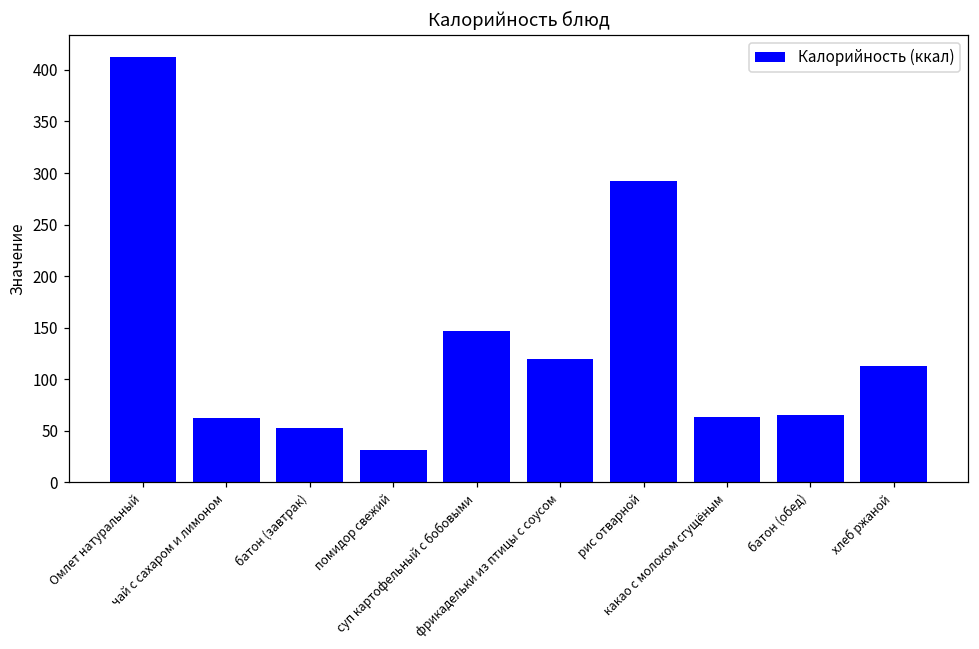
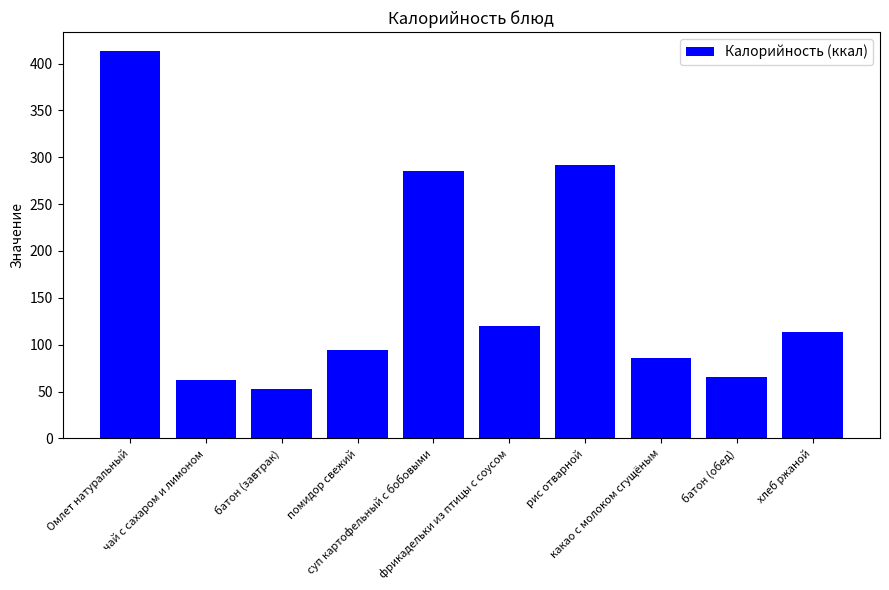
помидор свежий: 30 -> 90
суп картофельный с бобовыми: 150 -> 290
какао с молоком сгущёным: 60 -> 90
